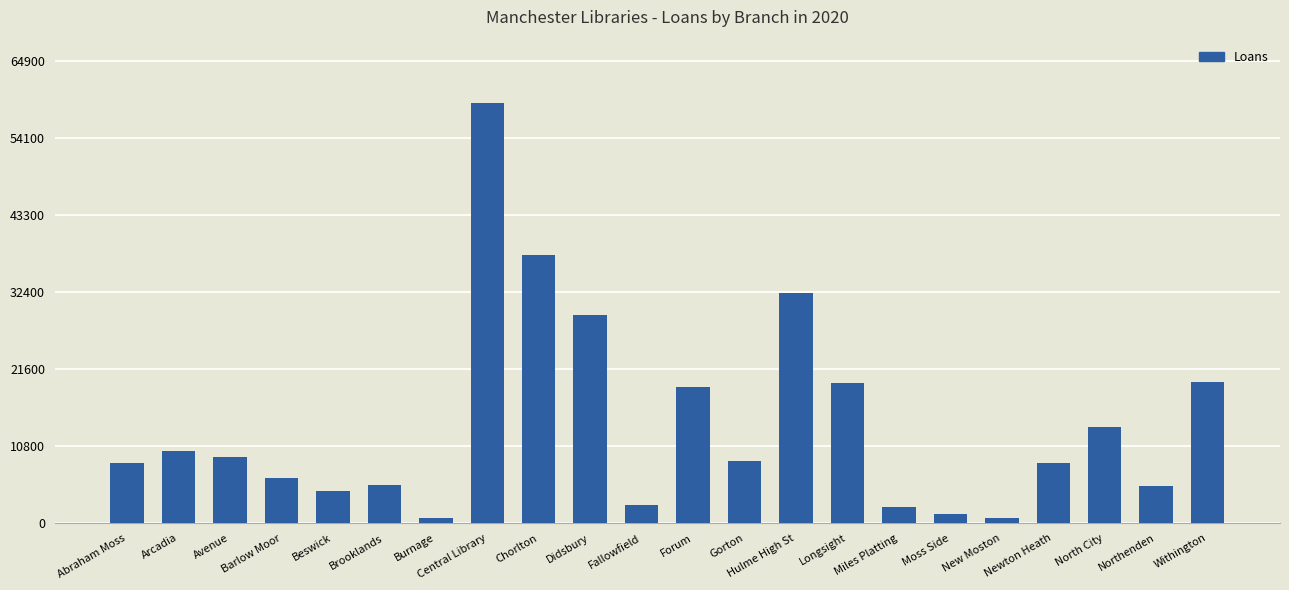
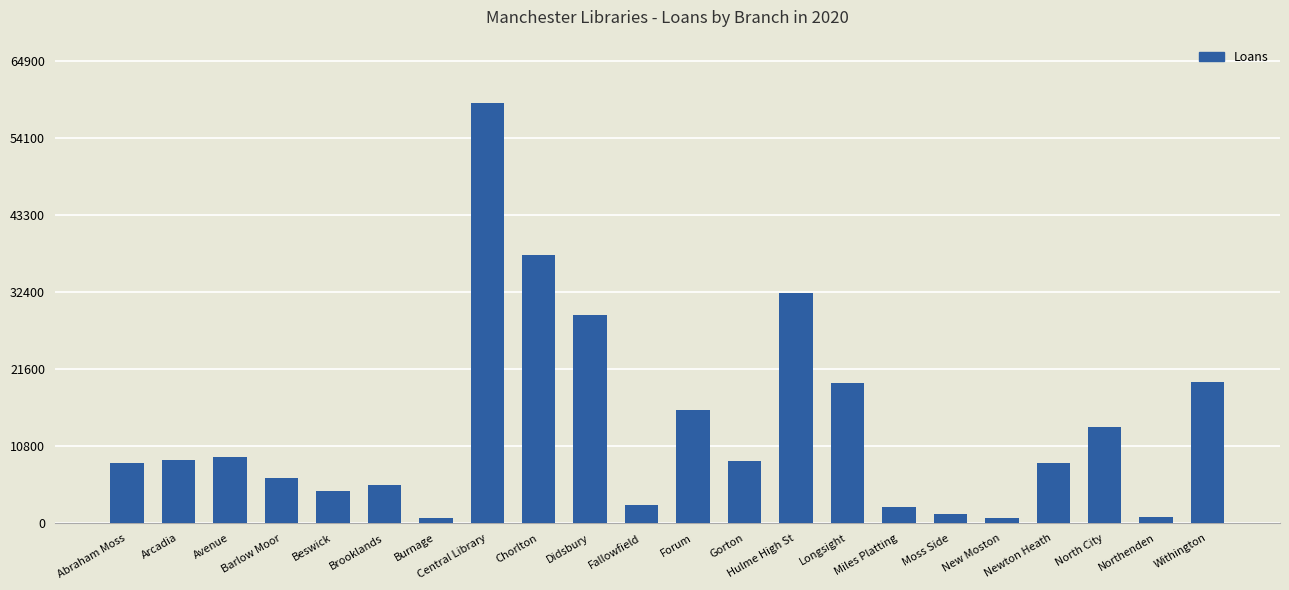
Arcadia: 10000 -> 9000
Forum: 19000 -> 16000
Northenden: 5000 -> 1000
